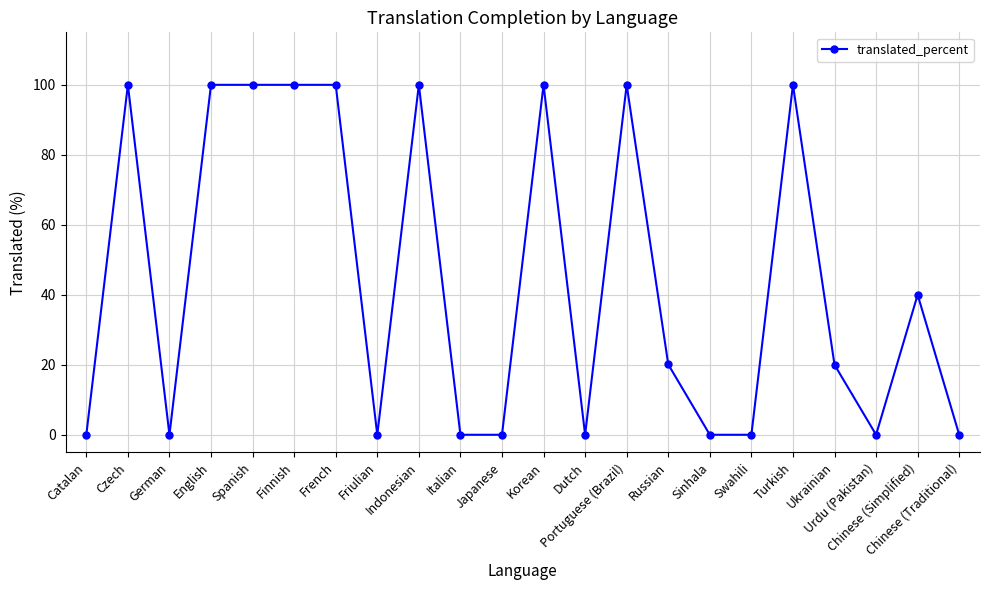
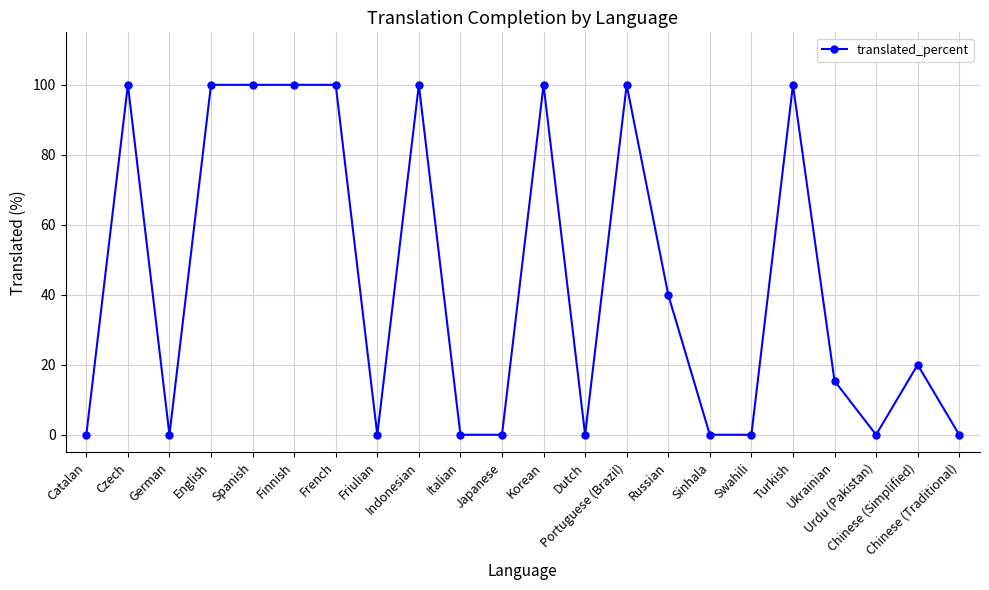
Russian: 20 -> 40
Ukrainian: 20 -> 15
Chinese (Simplified): 40 -> 20
